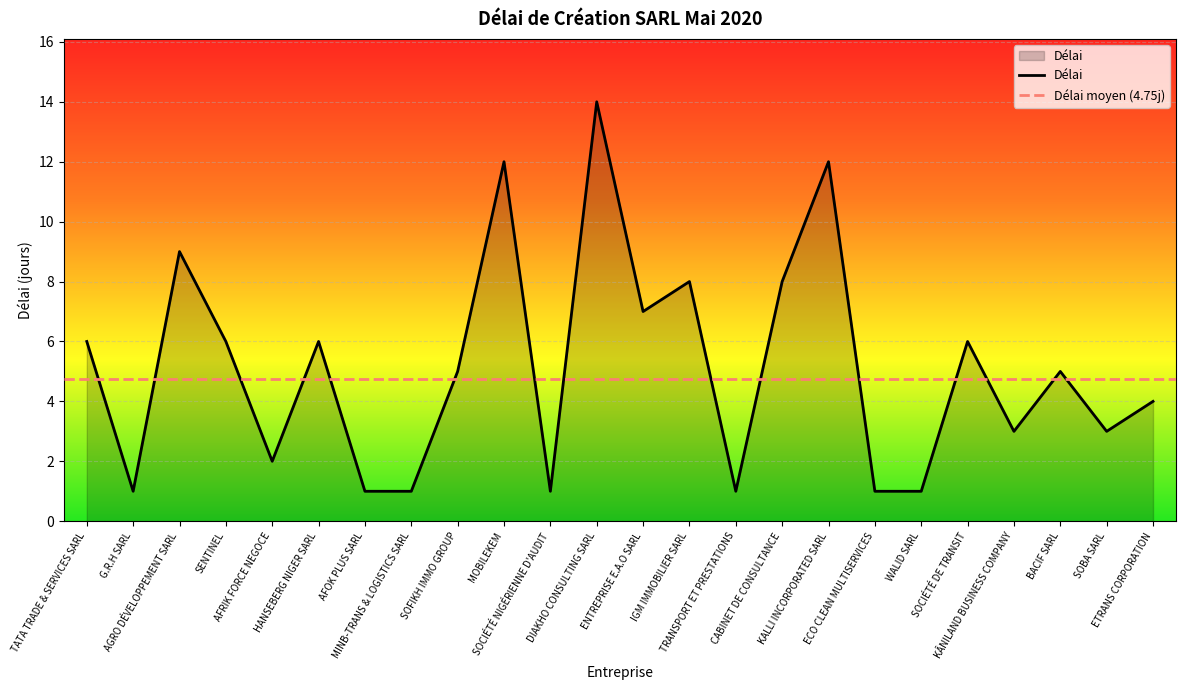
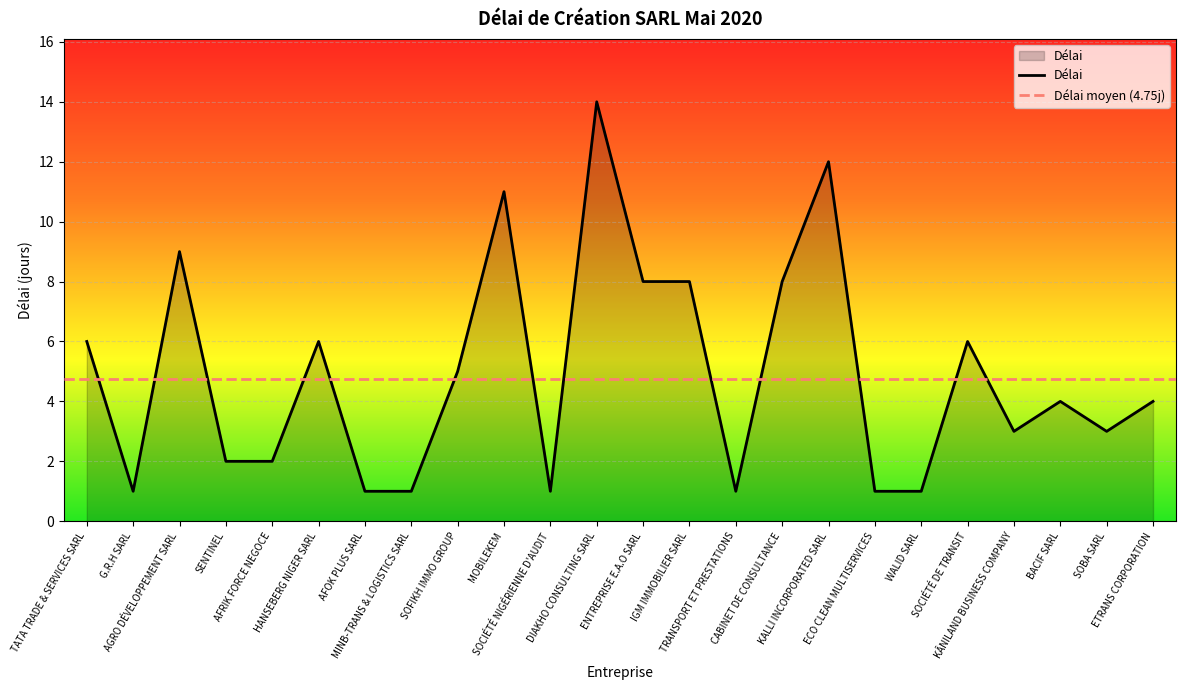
SENTINEL: 6 -> 2
MOBILEKEM: 12 -> 11
ENTREPRISE E.A.O SARL: 7 -> 8
BACIF SARL: 5 -> 4
